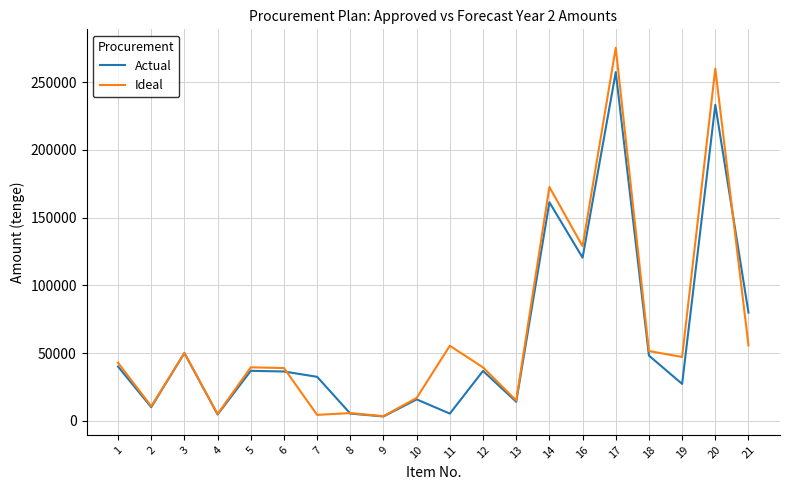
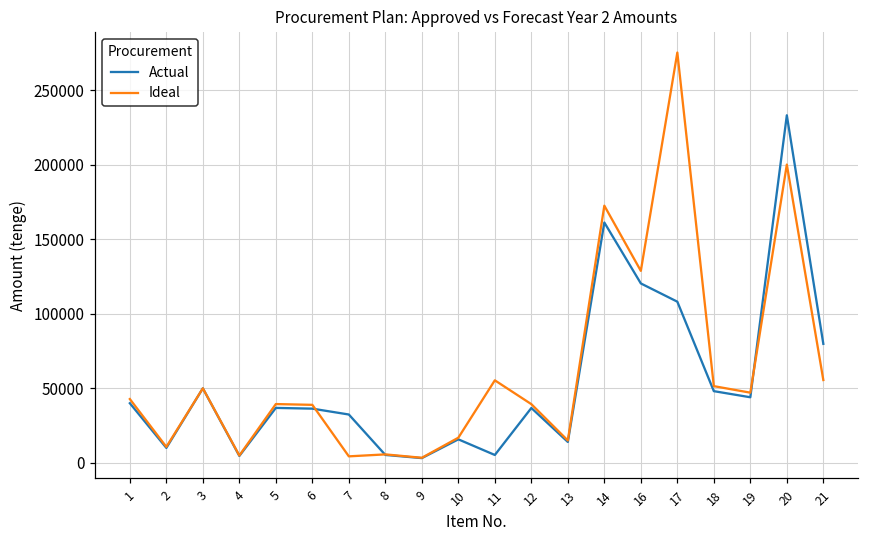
Actual, 17: 257000 -> 108000
Actual, 19: 27000 -> 44000
Ideal, 20: 260000 -> 200000
